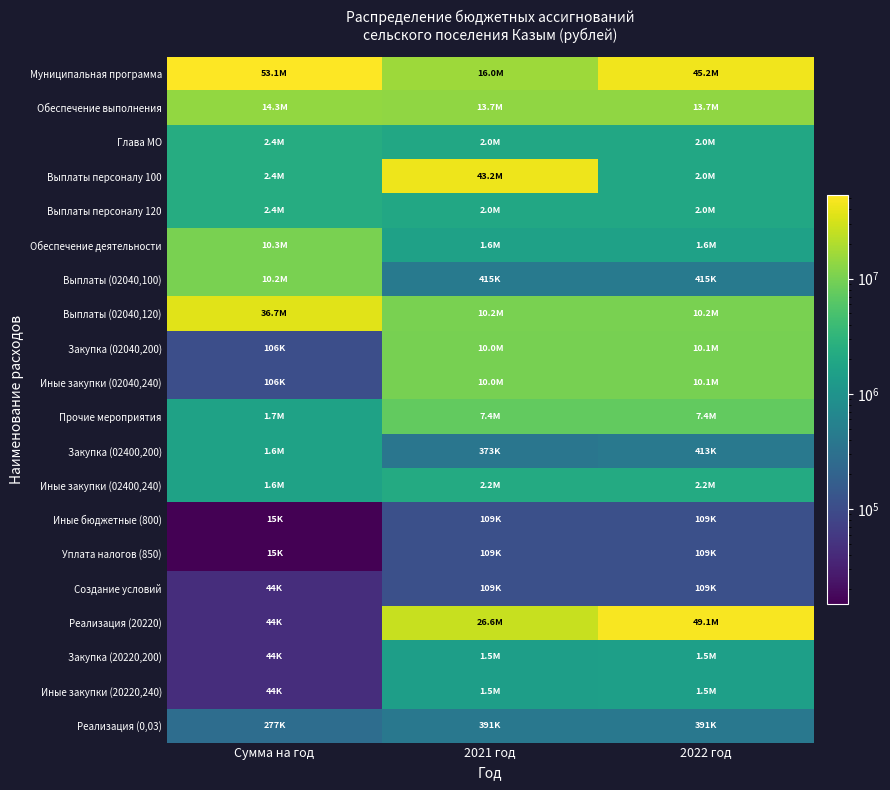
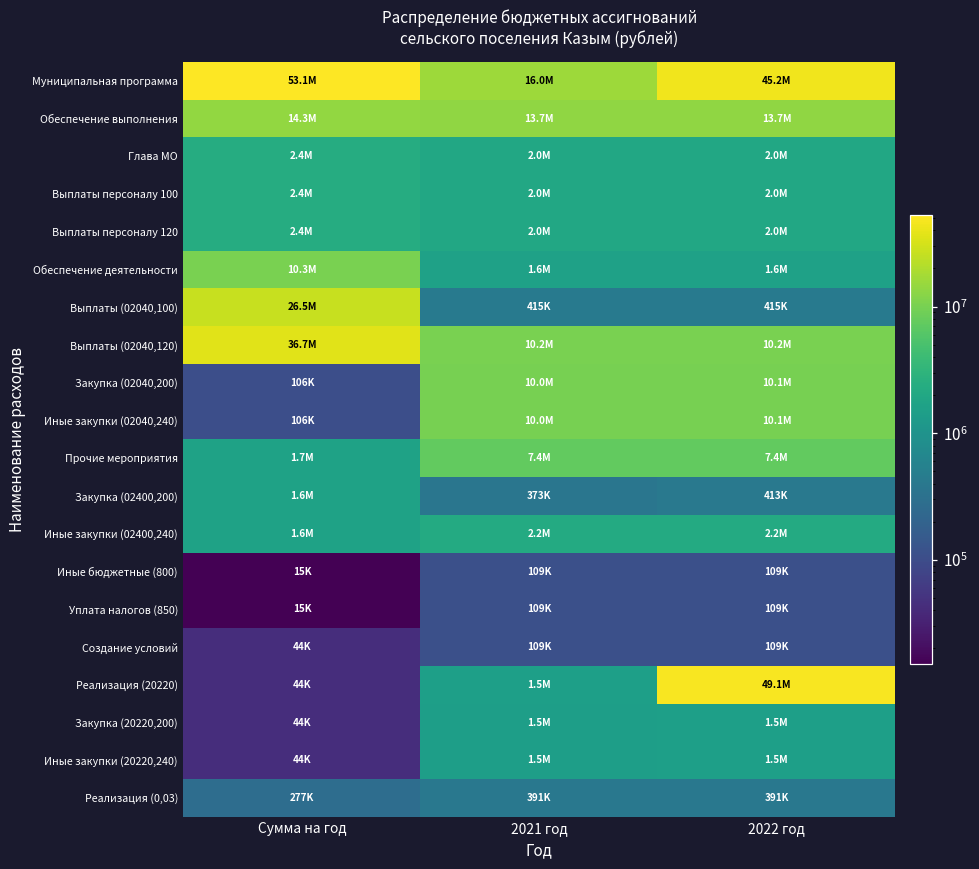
Выплаты персоналу 100, 2021 год: 43.2M -> 2.0M
Выплаты (02040,100), Сумма на год: 10.2M -> 26.5M
Реализация (20220), 2021 год: 26.6M -> 1.5M
